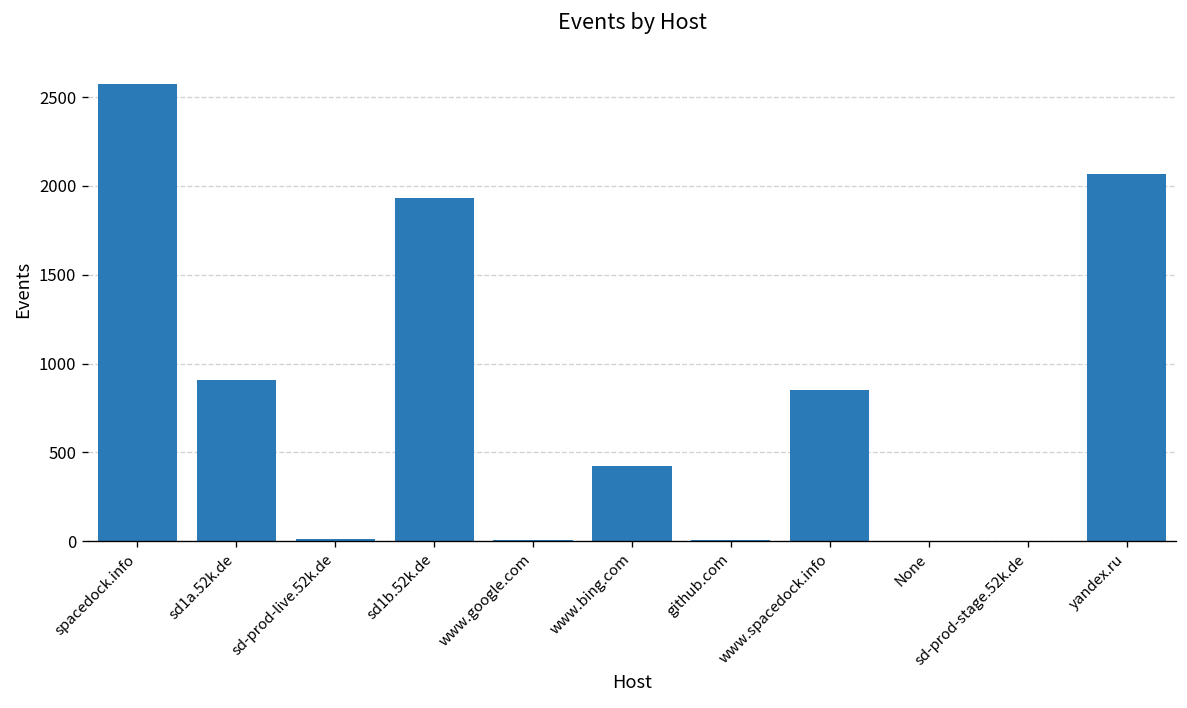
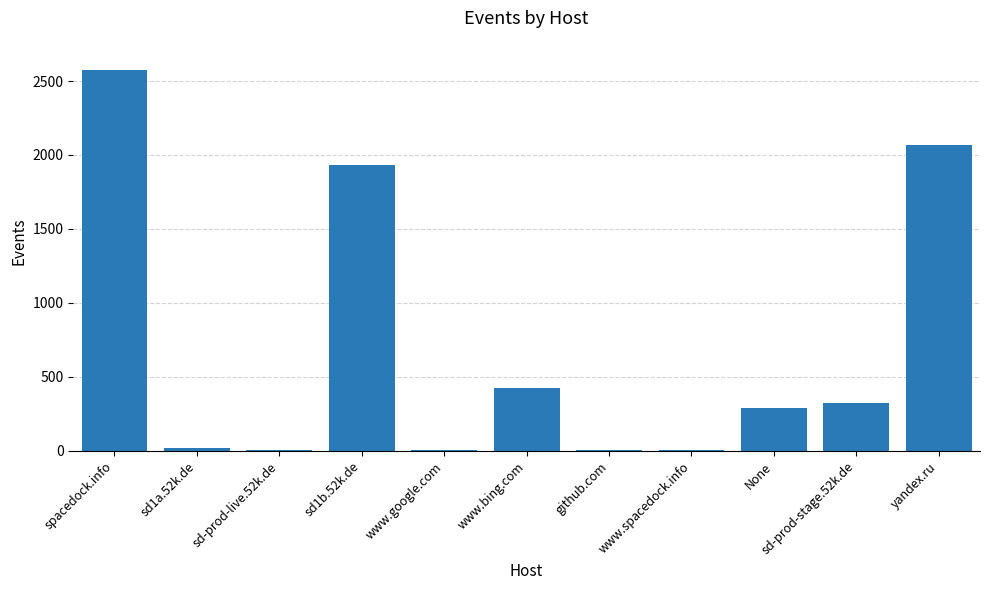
sd1a.52k.de: 910 -> 20
www.spacedock.info: 850 -> 0
None: 0 -> 290
sd-prod-stage.52k.de: 0 -> 330
